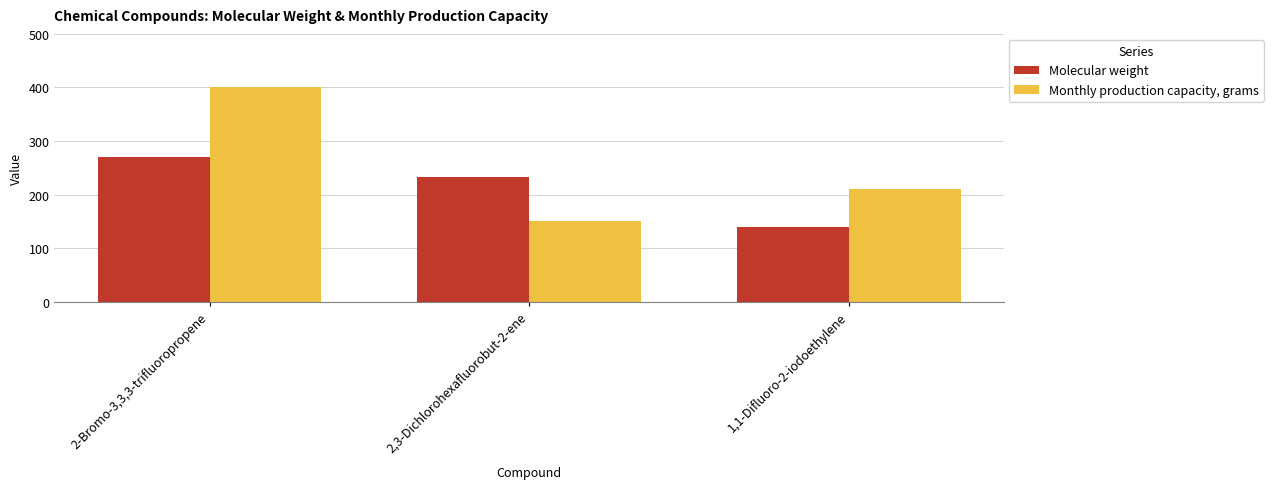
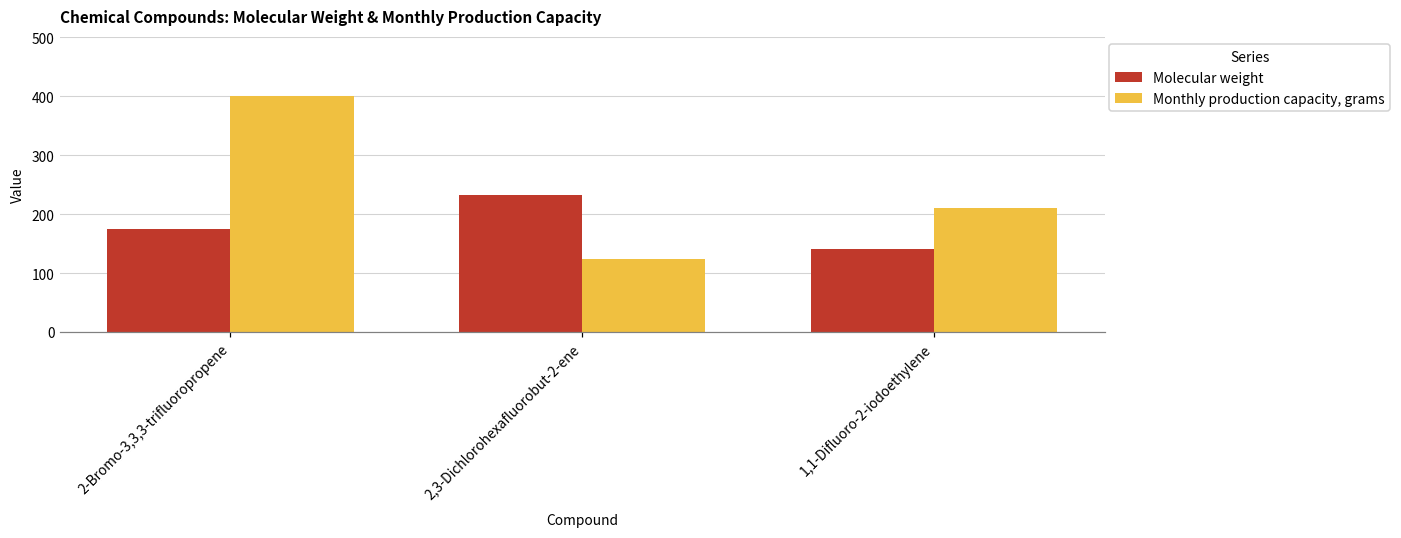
Molecular weight, 2-Bromo-3,3,3-trifluoropropene: 270 -> 170
Monthly production capacity, grams, 2,3-Dichlorohexafluorobut-2-ene: 150 -> 120
